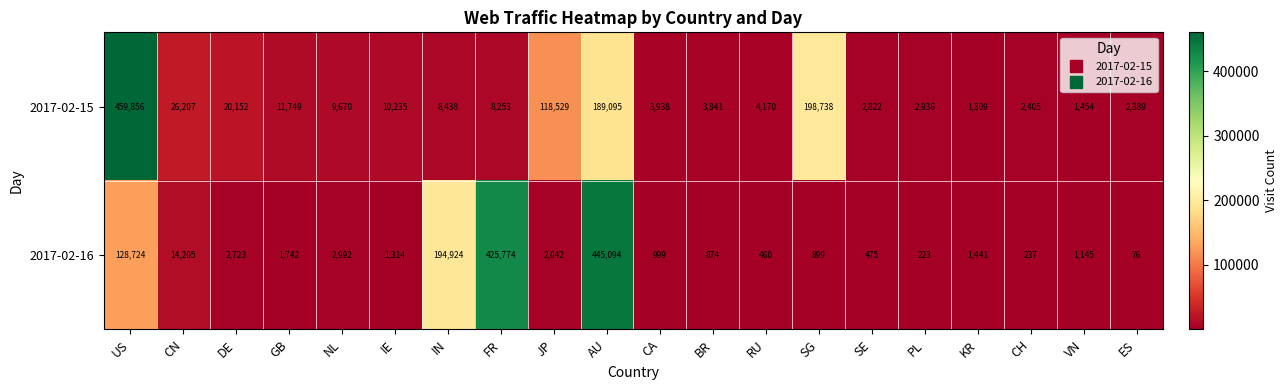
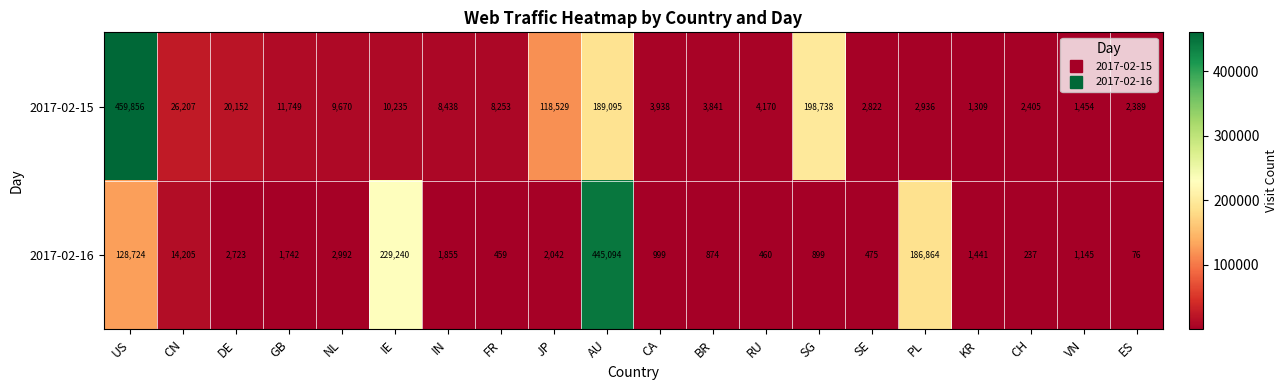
2017-02-16, IE: 1,314 -> 229,240
2017-02-16, IN: 194,924 -> 1,855
2017-02-16, FR: 425,774 -> 459
2017-02-16, PL: 223 -> 186,864
